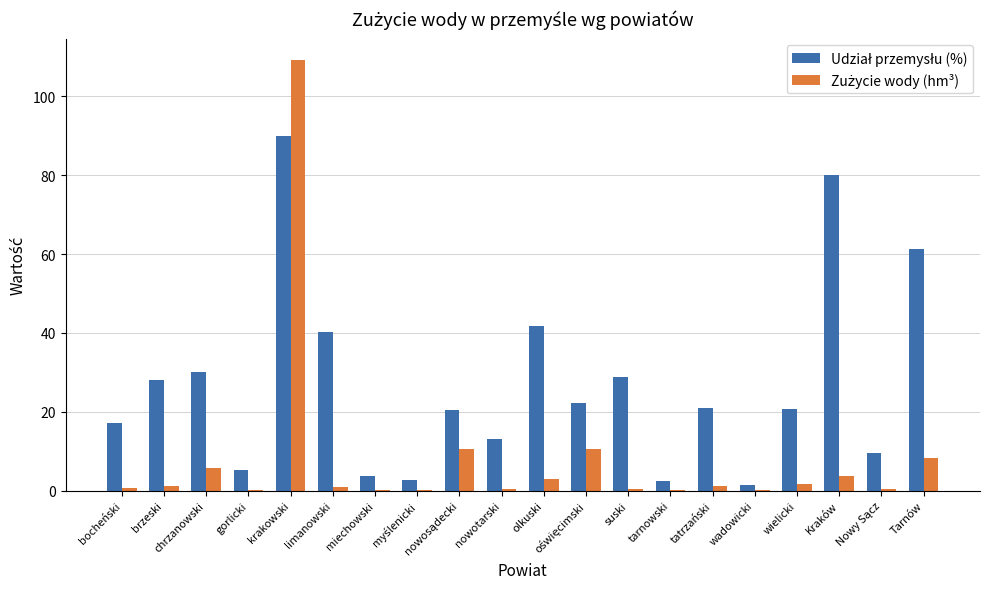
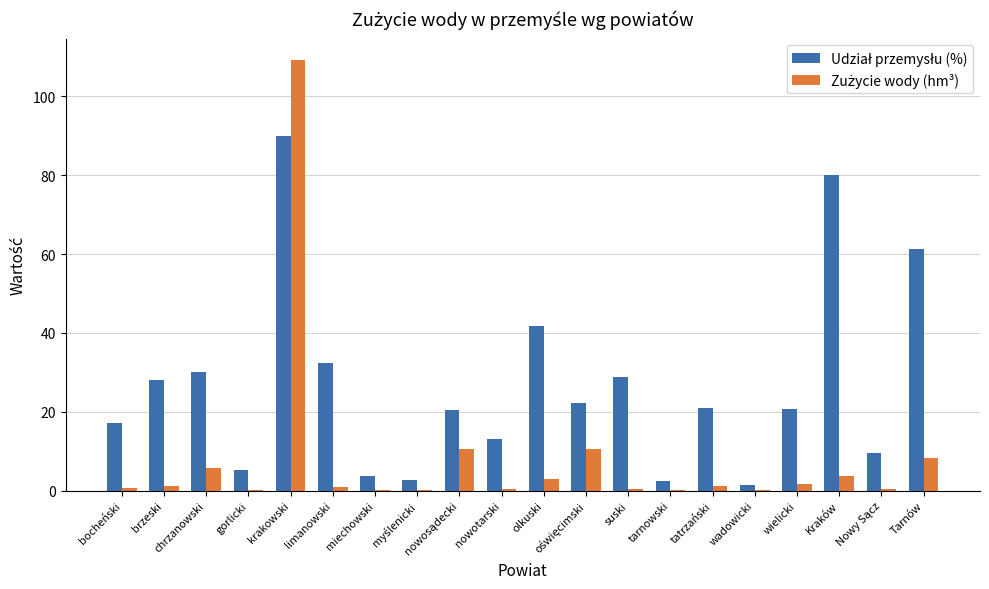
Udział przemysłu (%), limanowski: 40 -> 32
